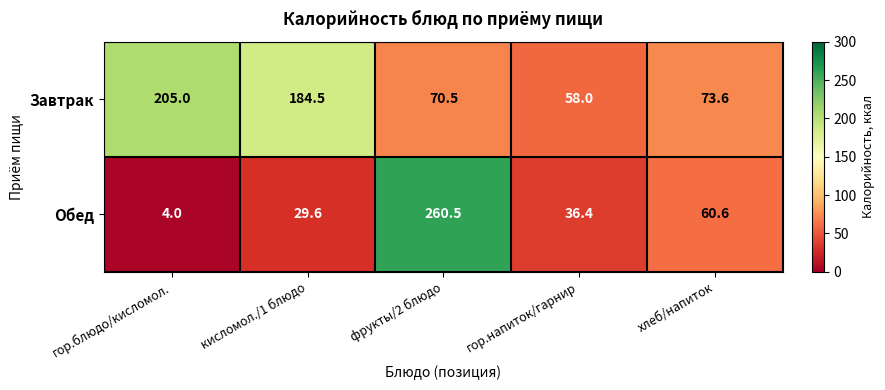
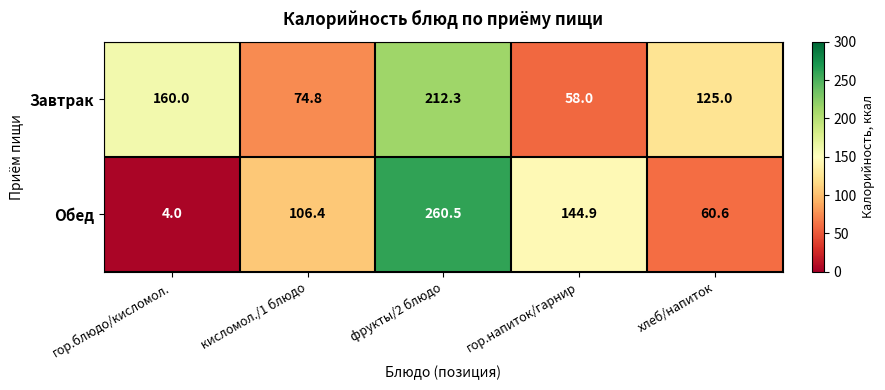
Завтрак, гор.блюдо/кисломол.: 205.0 -> 160.0
Завтрак, кисломол./1 блюдо: 184.5 -> 74.8
Завтрак, фрукты/2 блюдо: 70.5 -> 212.3
Завтрак, хлеб/напиток: 73.6 -> 125.0
Обед, кисломол./1 блюдо: 29.6 -> 106.4
Обед, гор.напиток/гарнир: 36.4 -> 144.9
